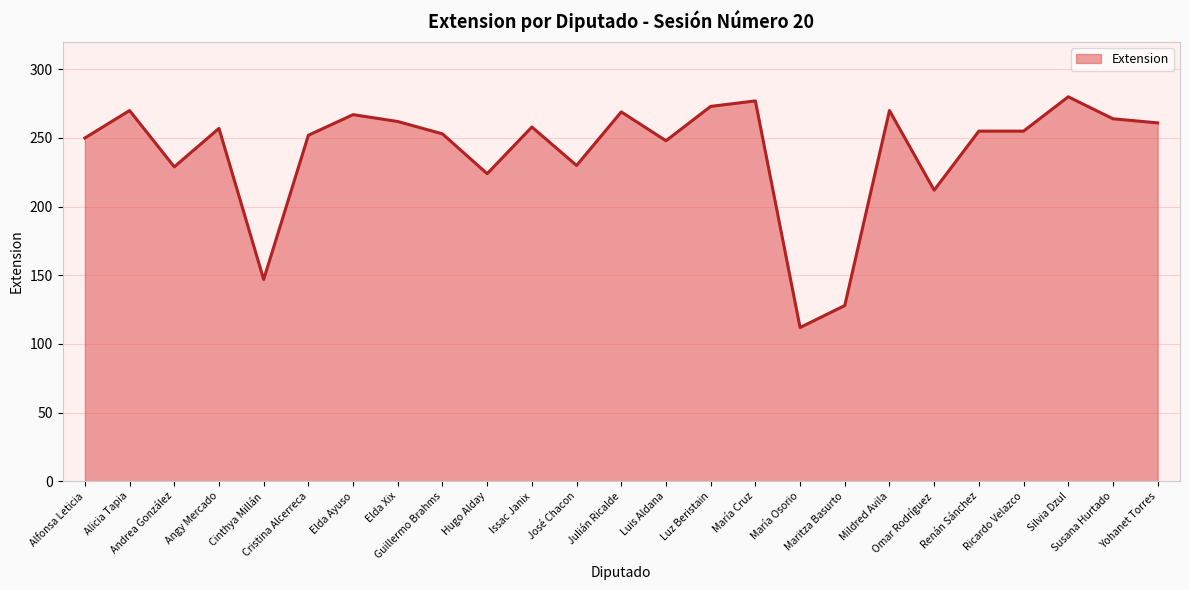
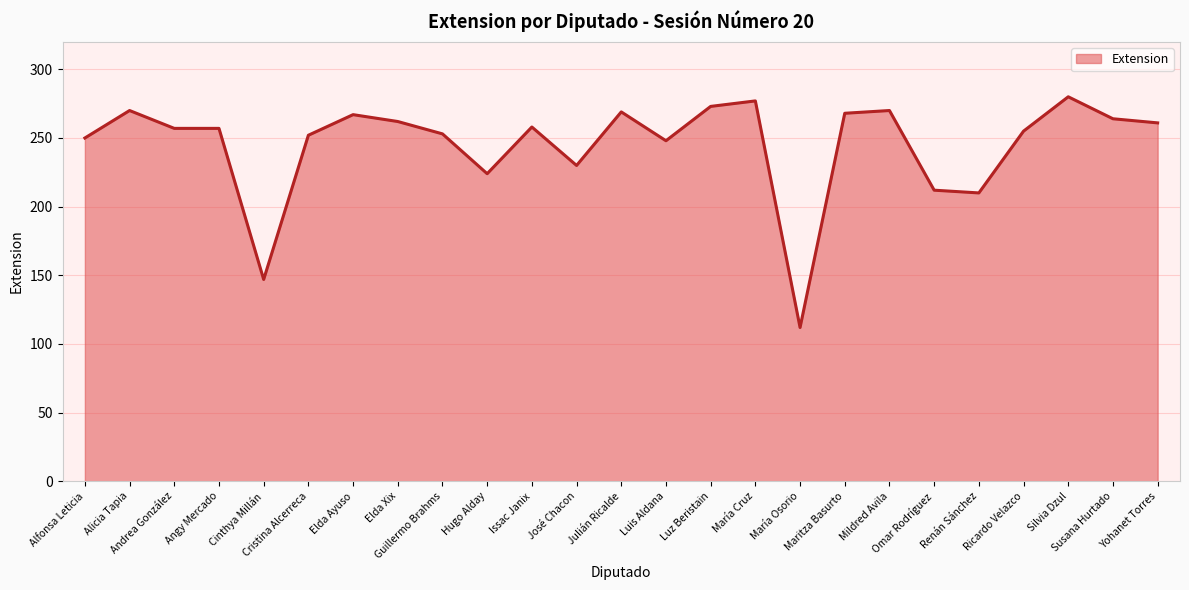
Andrea González: 229 -> 257
Maritza Basurto: 128 -> 268
Renán Sánchez: 255 -> 210
